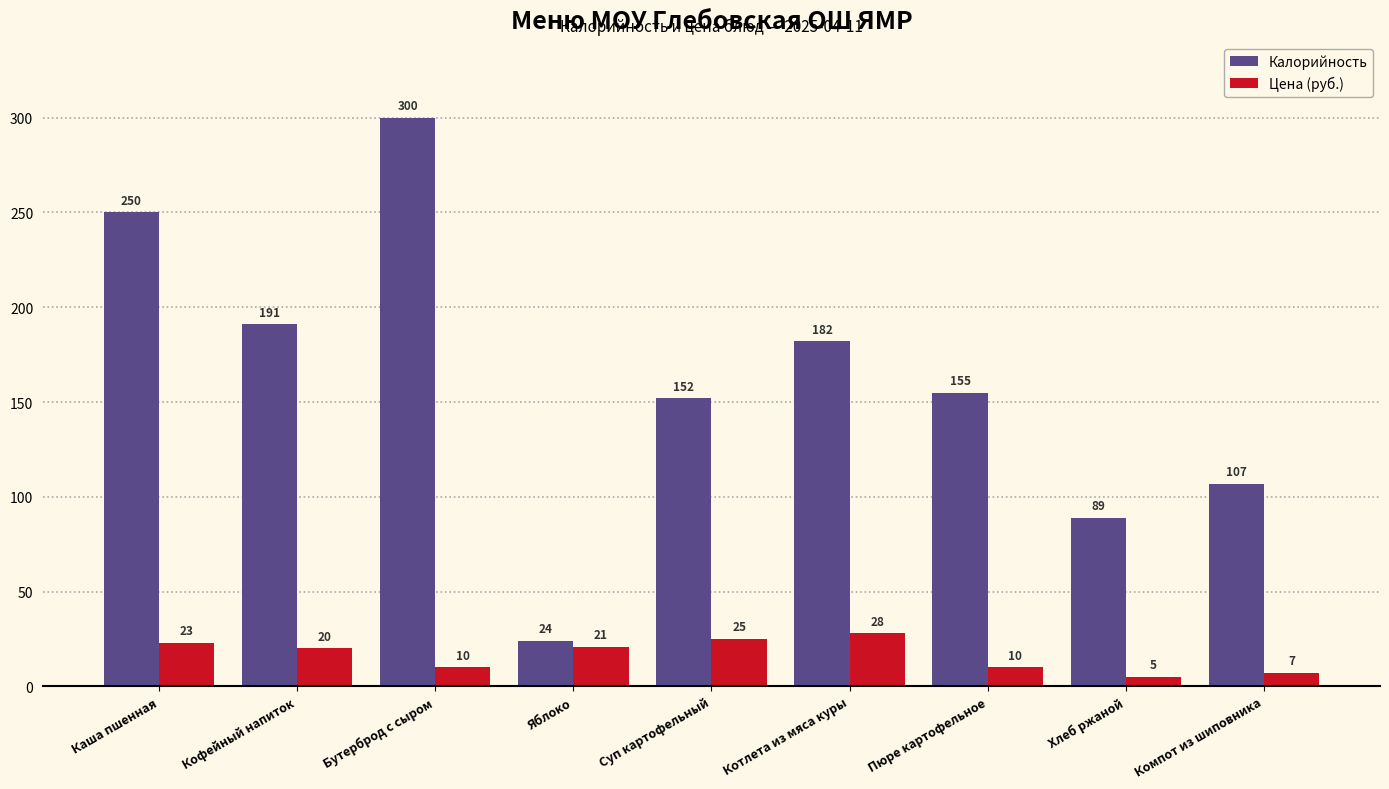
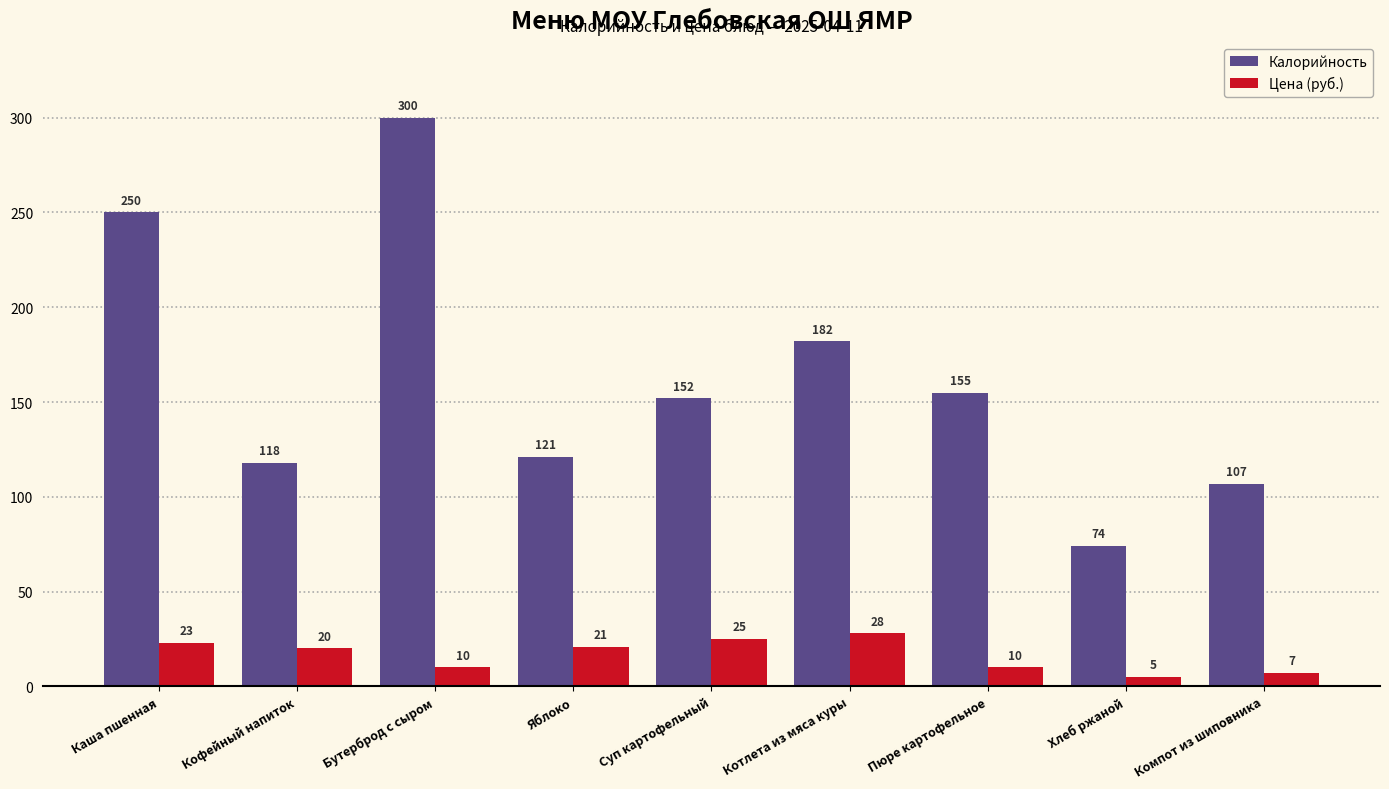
Калорийность, Кофейный напиток: 191 -> 118
Калорийность, Яблоко: 24 -> 121
Калорийность, Хлеб ржаной: 89 -> 74
